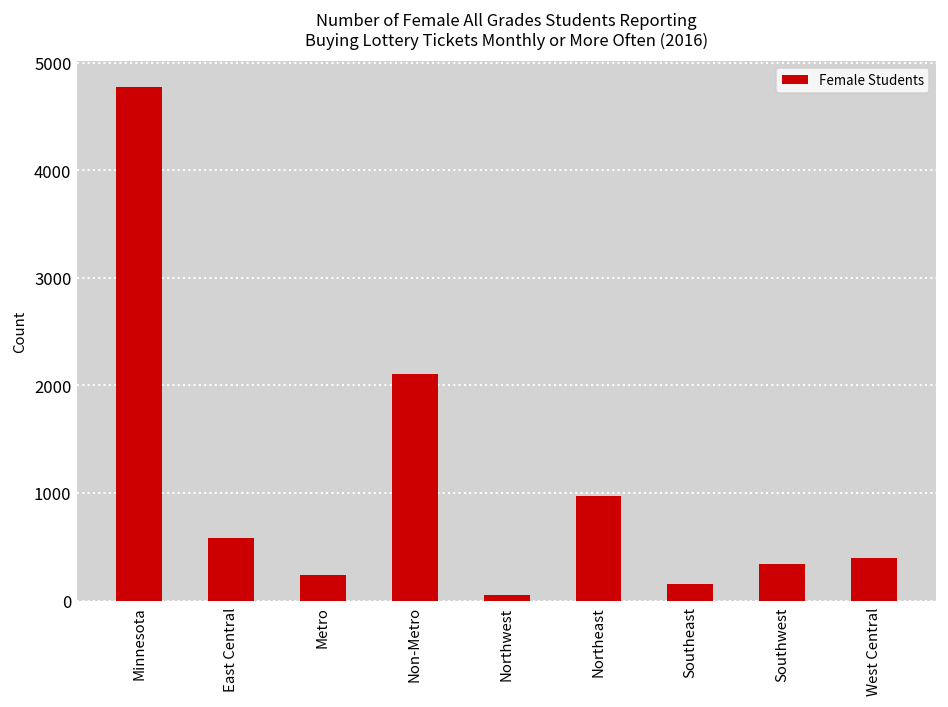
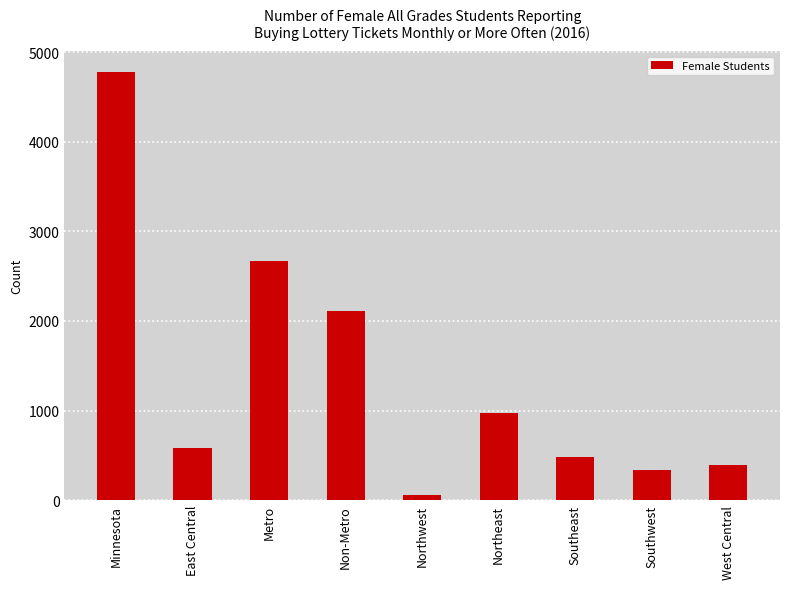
Metro: 200 -> 2700
Southeast: 200 -> 500
